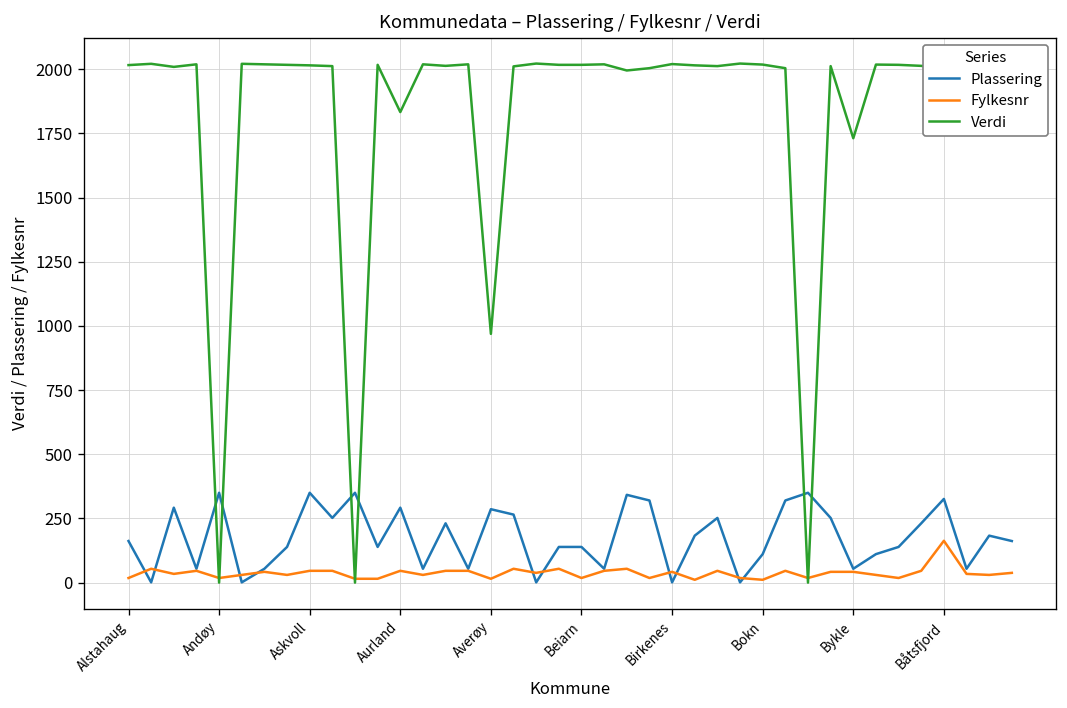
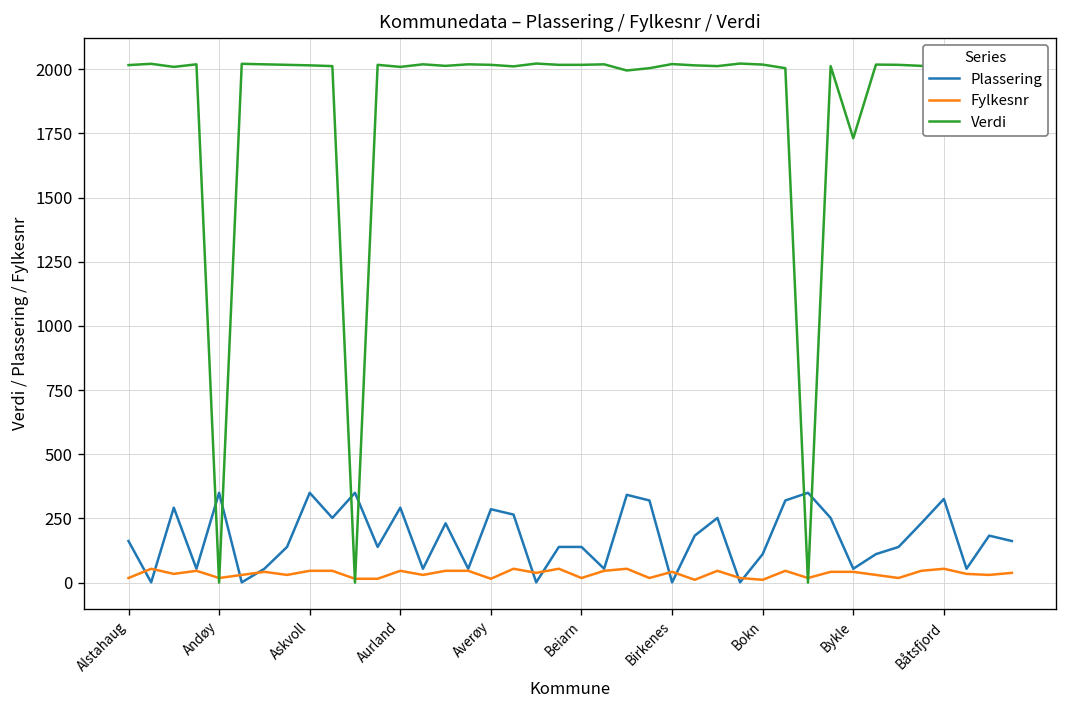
Verdi, Aurland: 1830 -> 2010
Verdi, Averøy: 970 -> 2020
Fylkesnr, Båtsfjord: 160 -> 50
